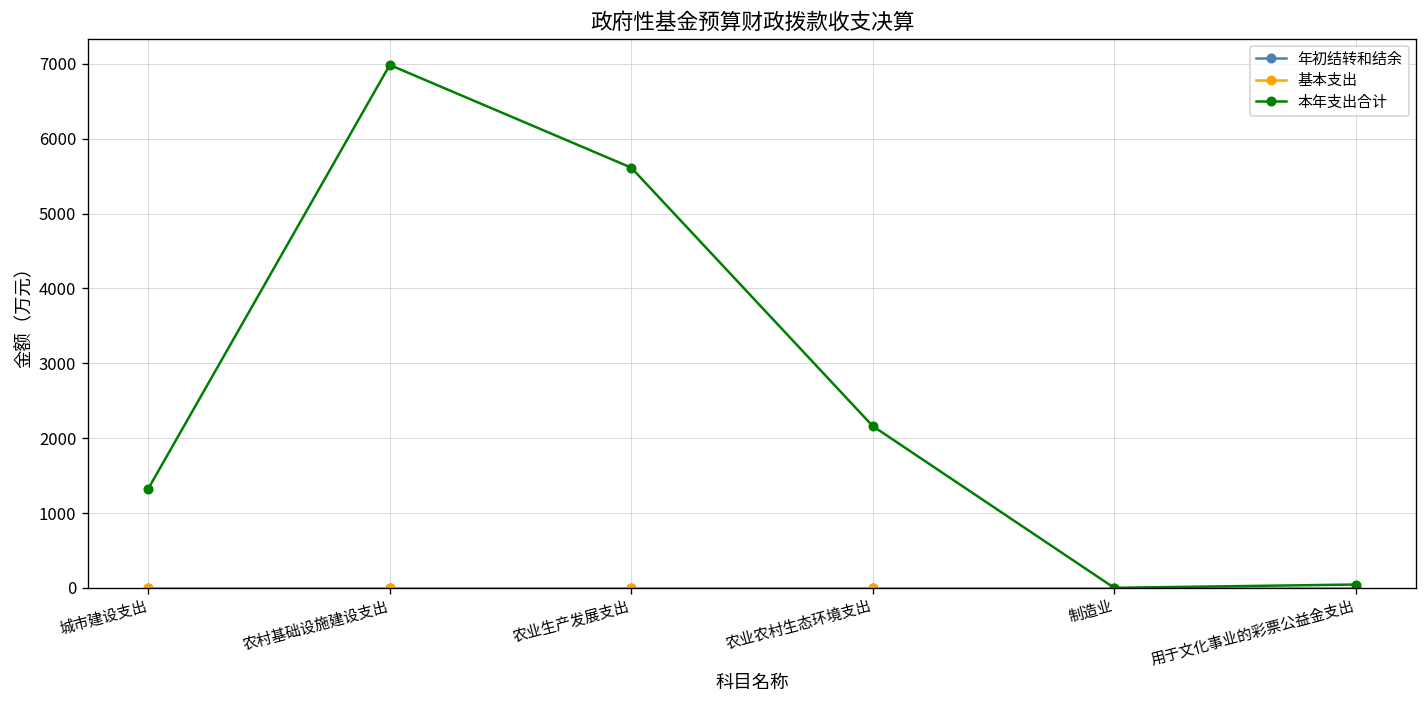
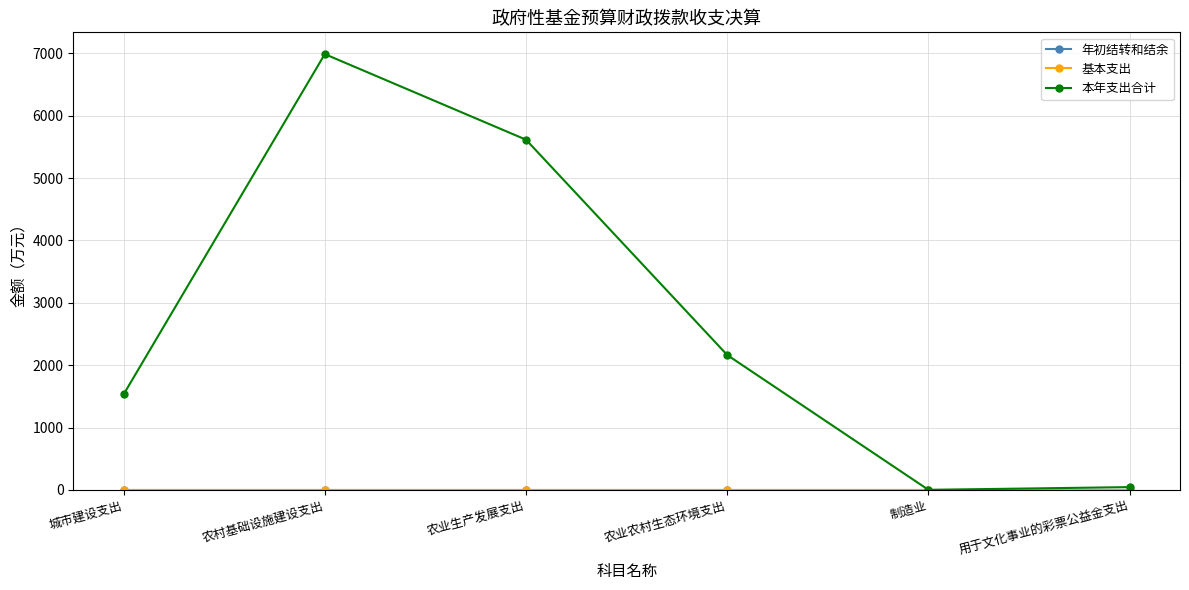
本年支出合计, 城市建设支出: 1300 -> 1500
